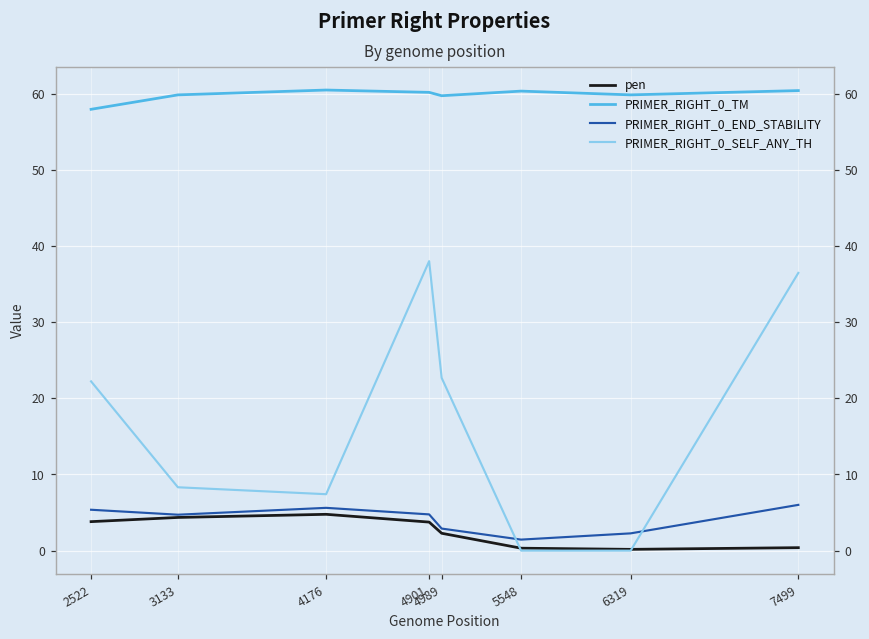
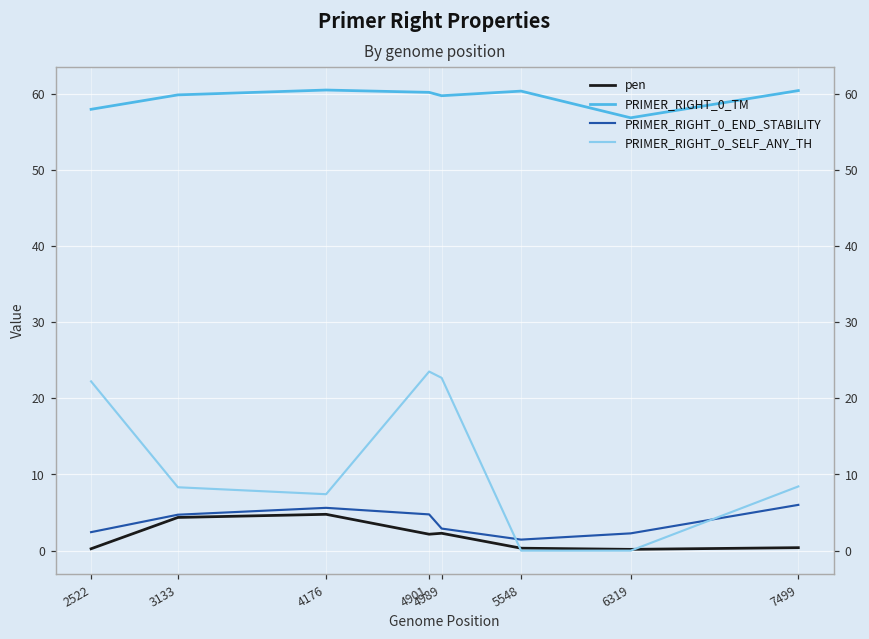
pen, 2522: 4 -> 0
PRIMER_RIGHT_0_END_STABILITY, 2522: 5 -> 2
pen, 4901: 4 -> 2
PRIMER_RIGHT_0_SELF_ANY_TH, 4901: 38 -> 24
PRIMER_RIGHT_0_TM, 6319: 60 -> 57
PRIMER_RIGHT_0_SELF_ANY_TH, 7499: 36 -> 8
